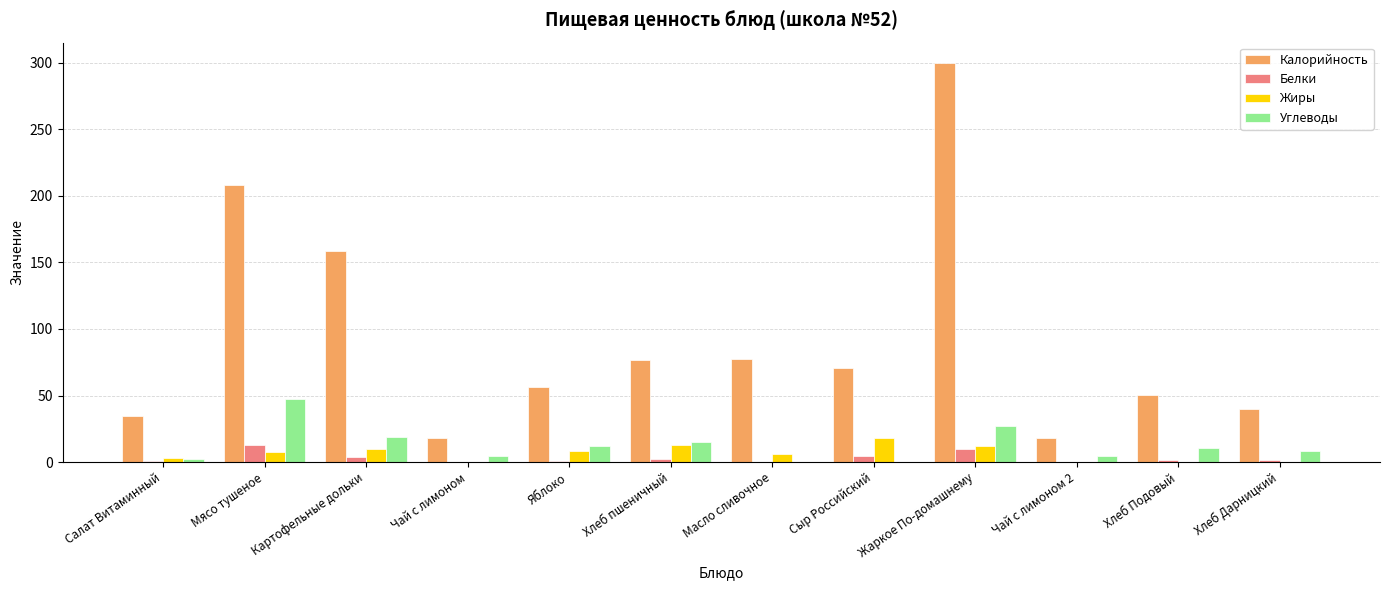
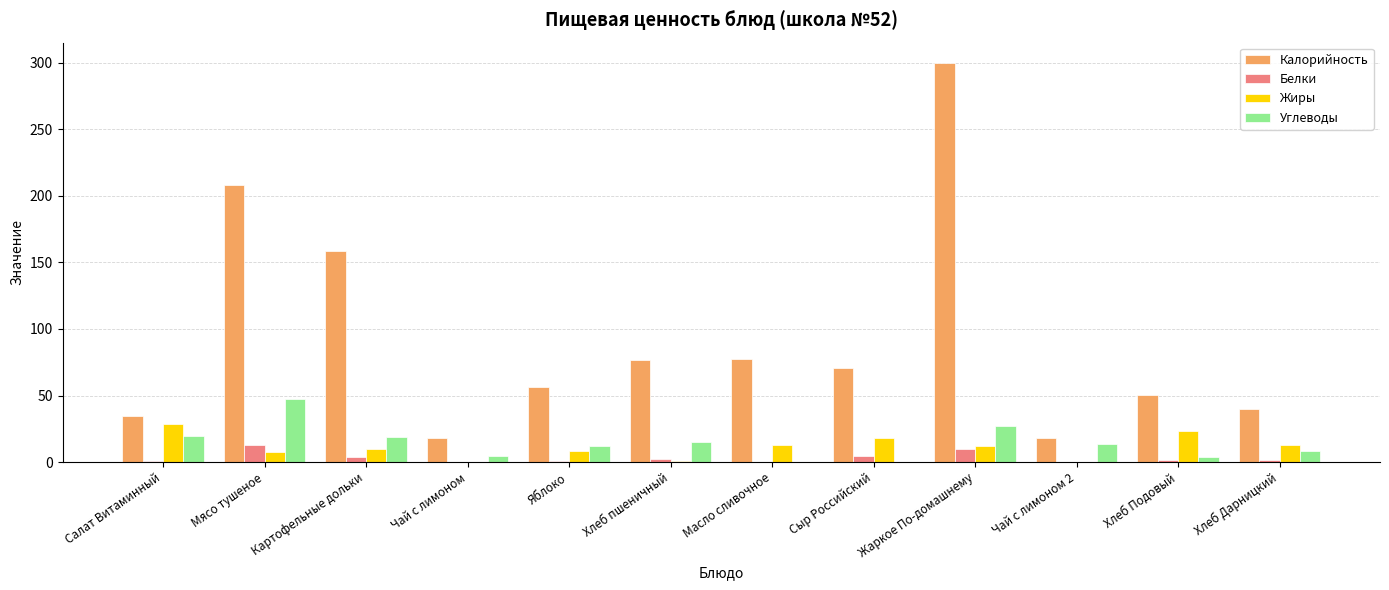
Жиры, Салат Витаминный: 3 -> 29
Углеводы, Салат Витаминный: 2 -> 19
Жиры, Хлеб пшеничный: 13 -> 1
Жиры, Масло сливочное: 6 -> 13
Углеводы, Чай с лимоном 2: 4 -> 14
Жиры, Хлеб Подовый: 0 -> 24
Углеводы, Хлеб Подовый: 11 -> 4
Жиры, Хлеб Дарницкий: 0 -> 13
